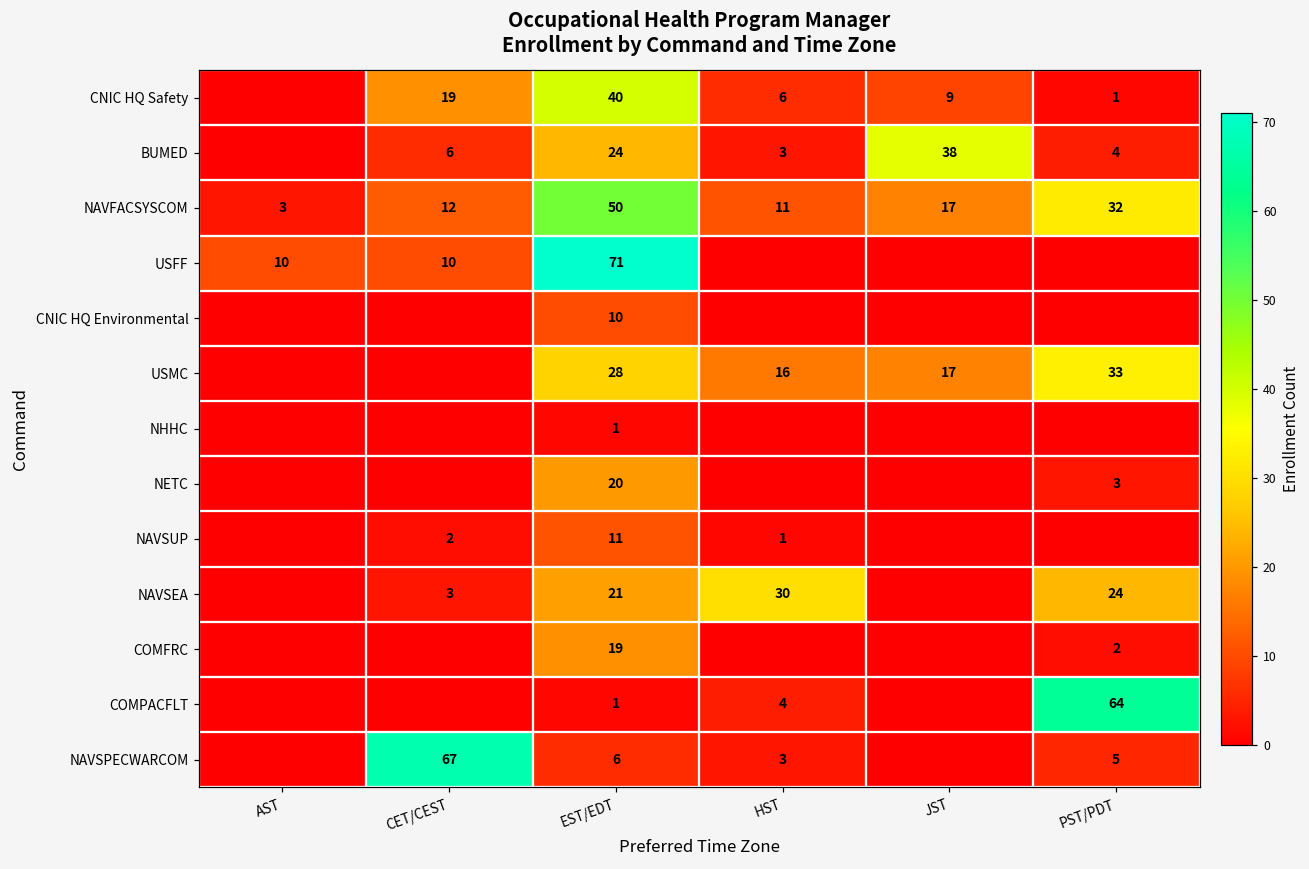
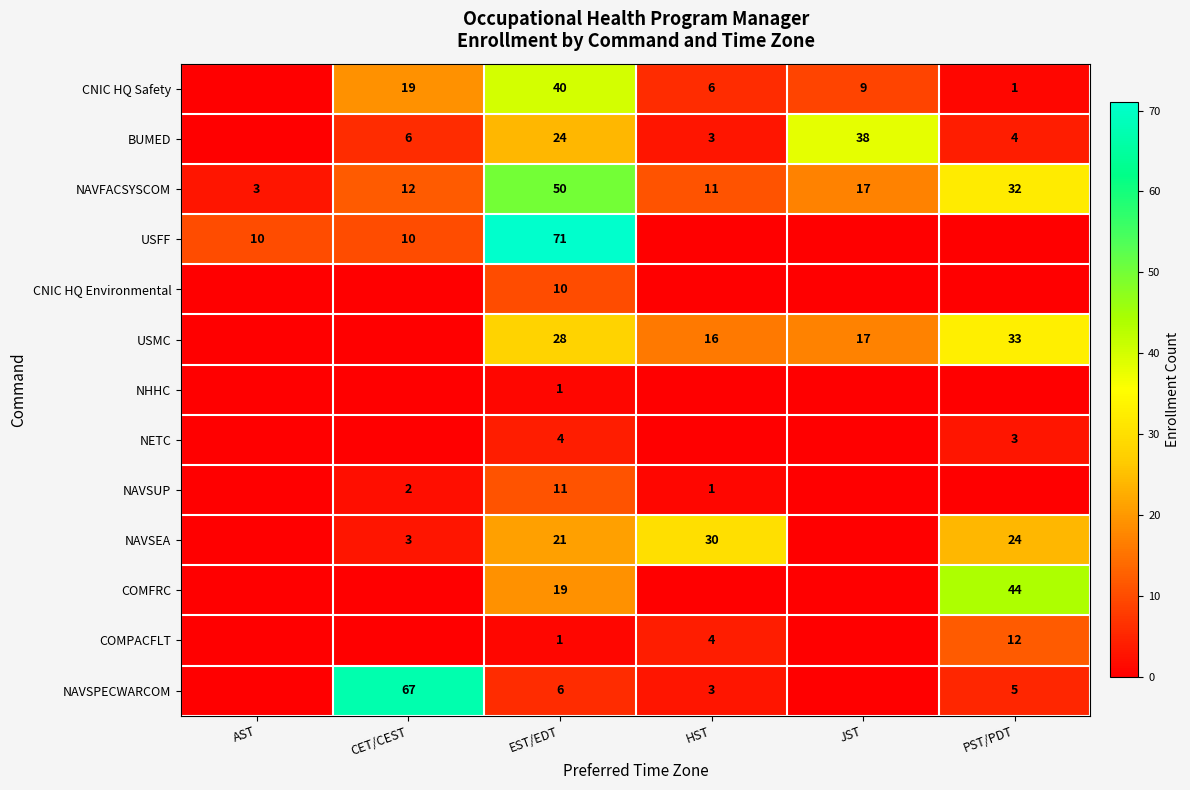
NETC, EST/EDT: 20 -> 4
COMFRC, PST/PDT: 2 -> 44
COMPACFLT, PST/PDT: 64 -> 12
